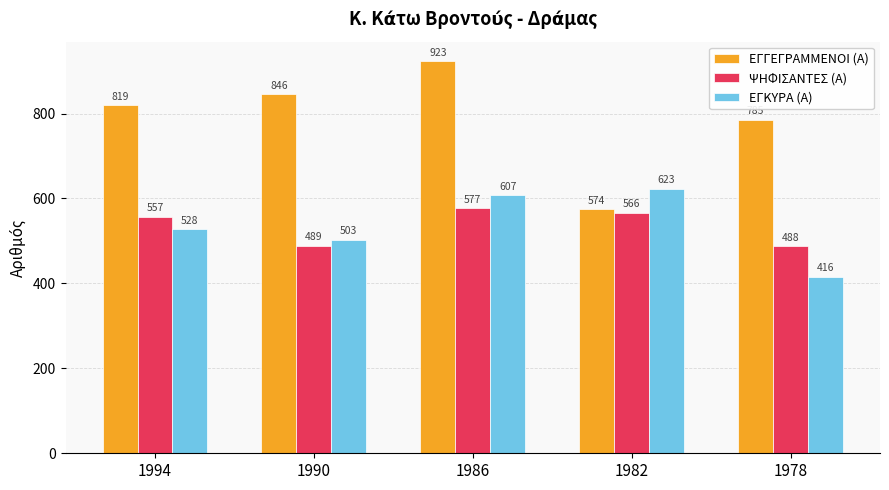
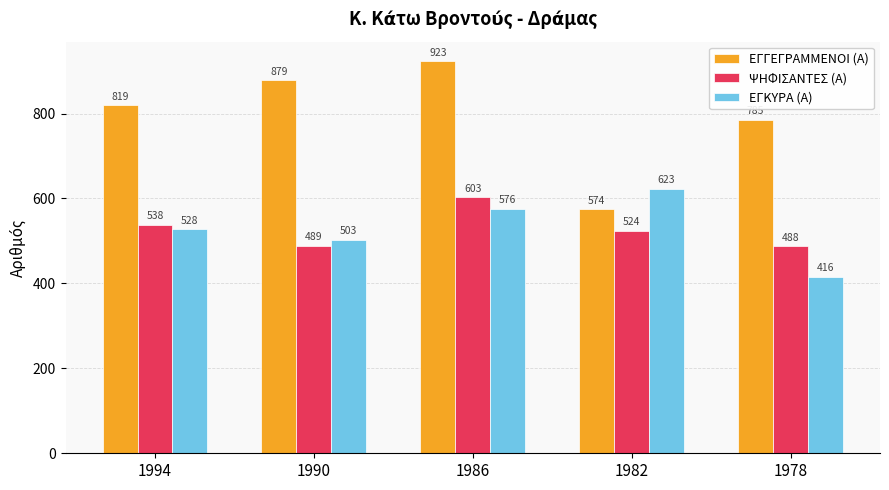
ΨΗΦΙΣΑΝΤΕΣ (Α), 1994: 557 -> 538
ΕΓΓΕΓΡΑΜΜΕΝΟΙ (Α), 1990: 846 -> 879
ΨΗΦΙΣΑΝΤΕΣ (Α), 1986: 577 -> 603
ΕΓΚΥΡΑ (Α), 1986: 607 -> 576
ΨΗΦΙΣΑΝΤΕΣ (Α), 1982: 566 -> 524
